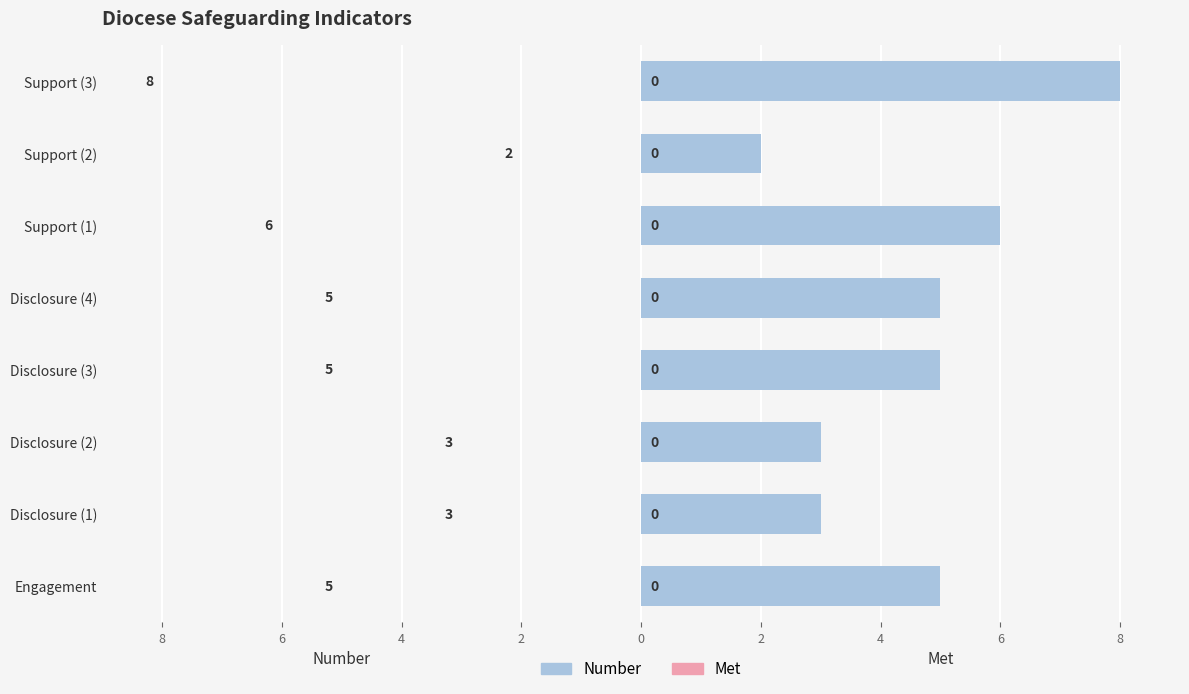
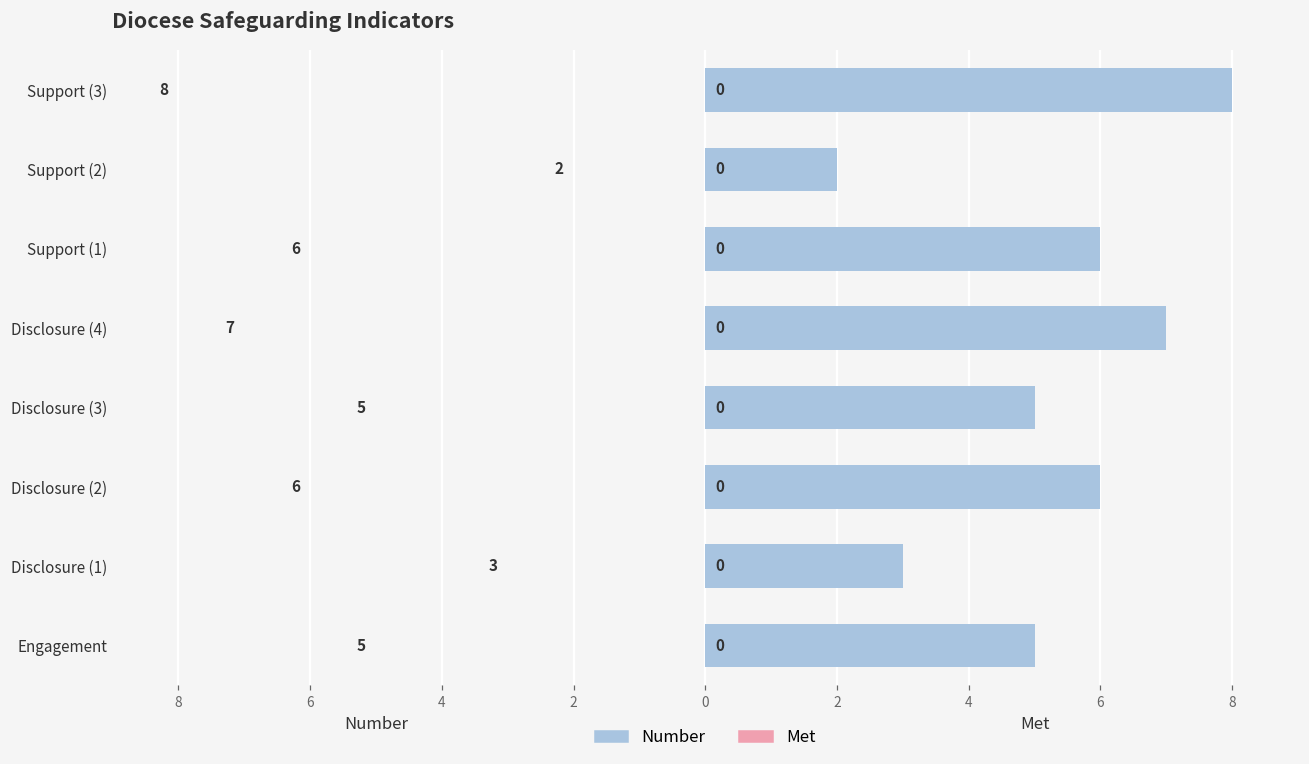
Number, Disclosure (4): 5 -> 7
Number, Disclosure (2): 3 -> 6
